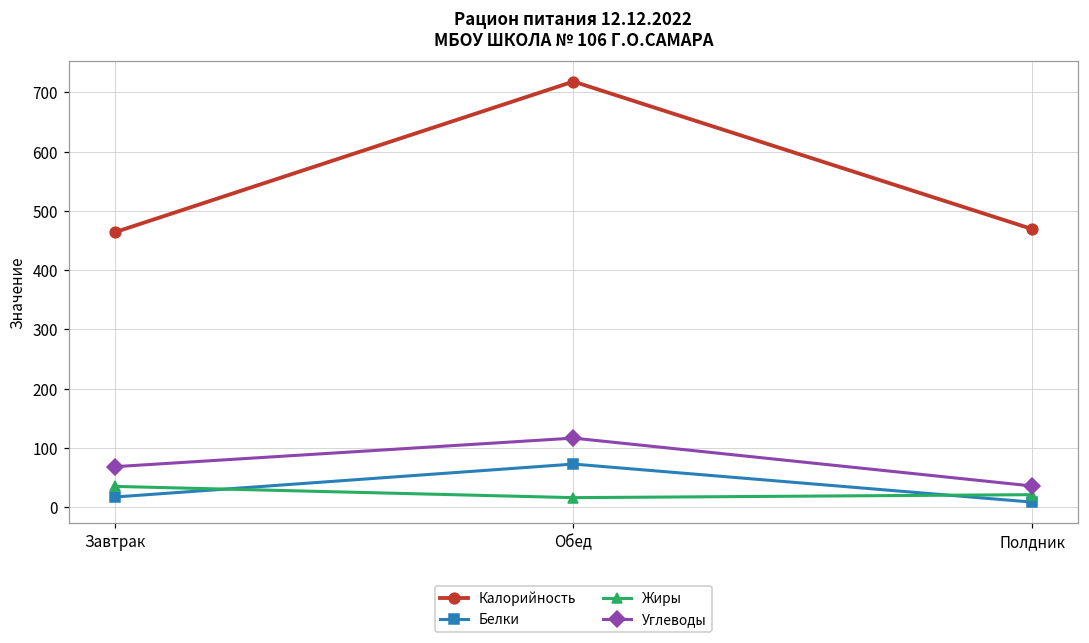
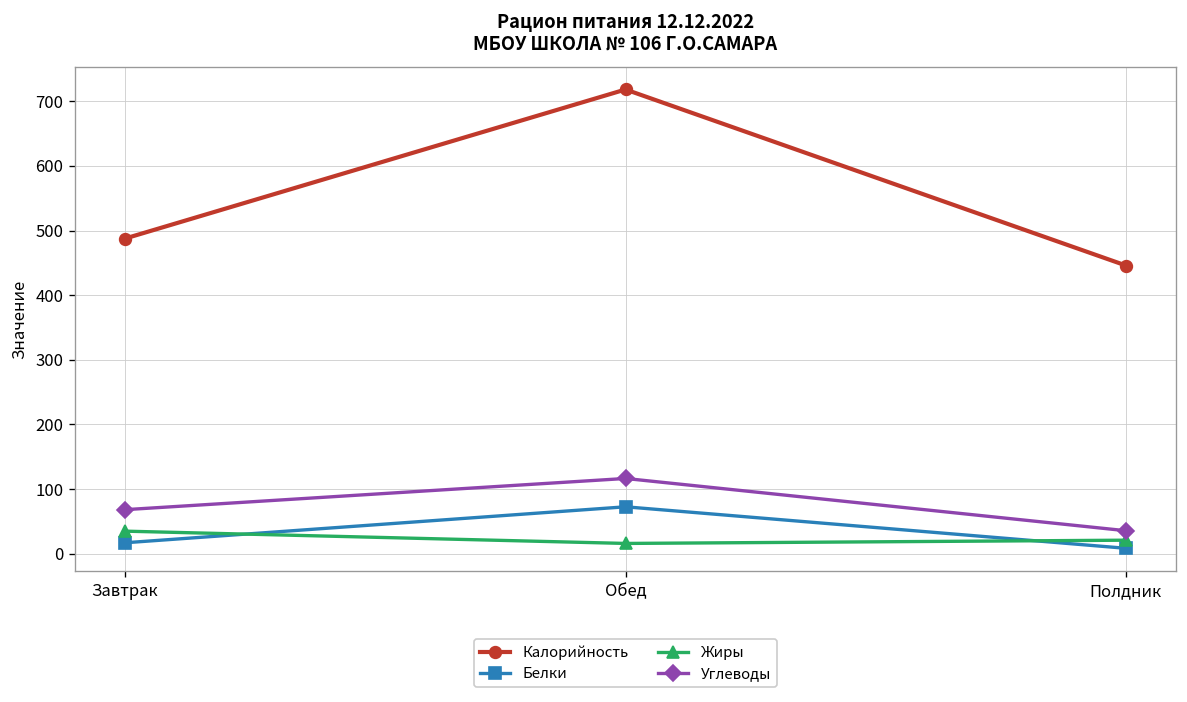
Калорийность, Завтрак: 460 -> 490
Калорийность, Полдник: 470 -> 450
